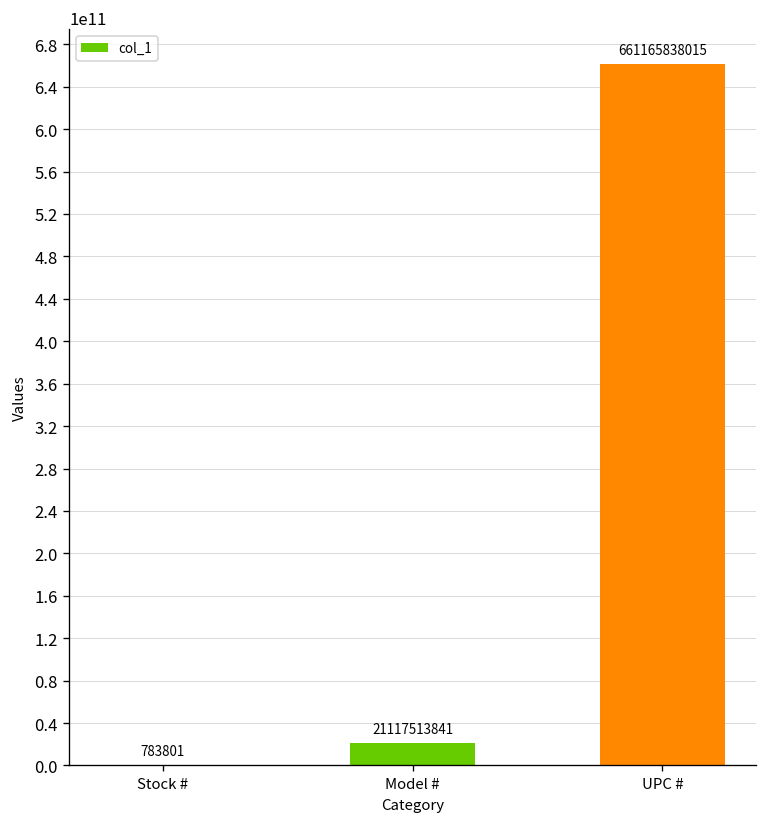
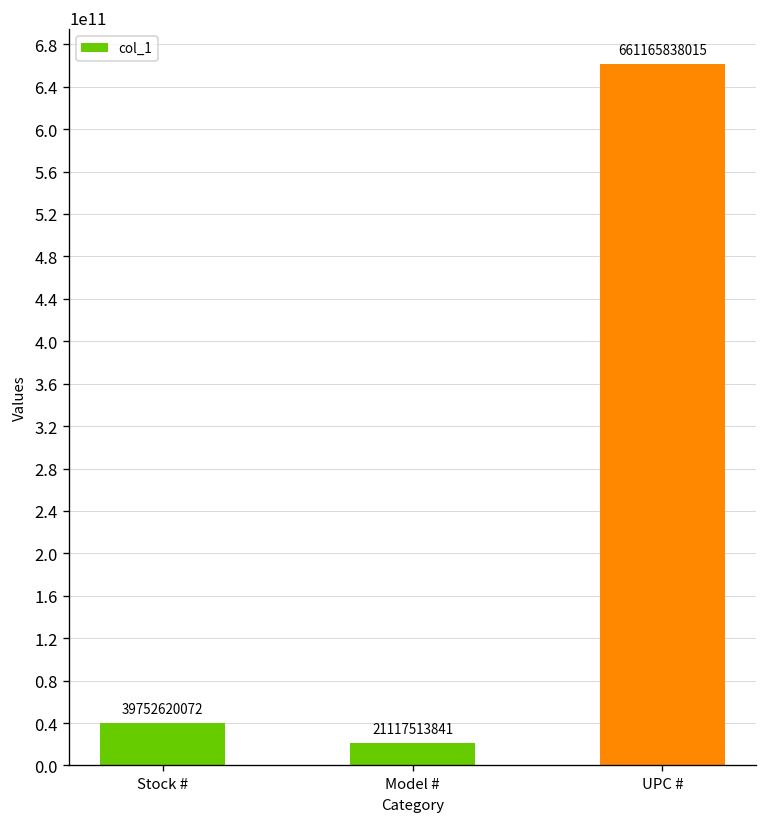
Stock #: 783801 -> 39752620072
